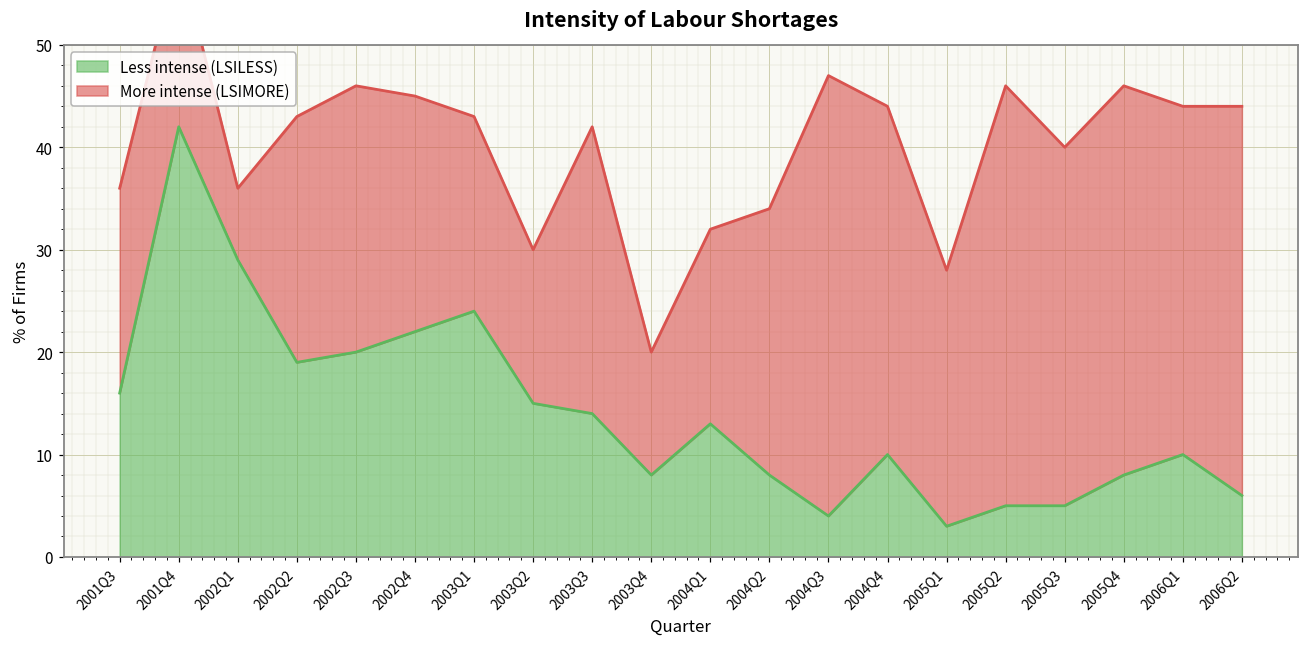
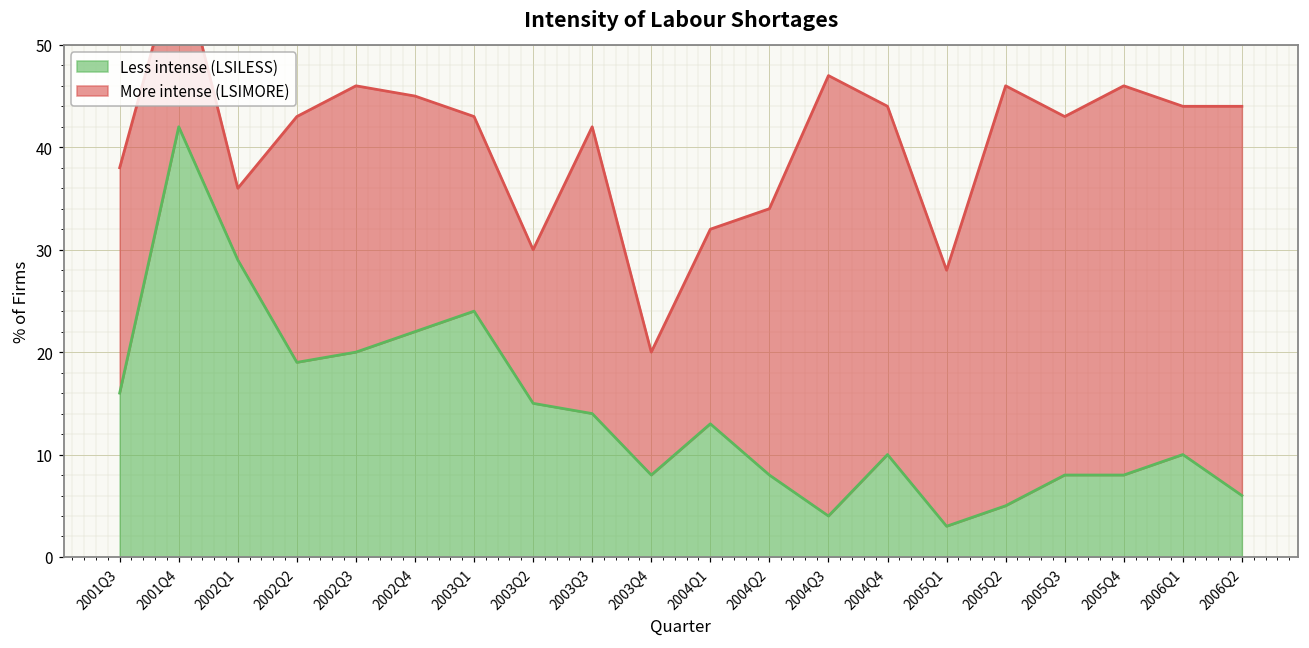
More intense (LSIMORE), 2001Q3: 20 -> 22
Less intense (LSILESS), 2005Q3: 5 -> 8
